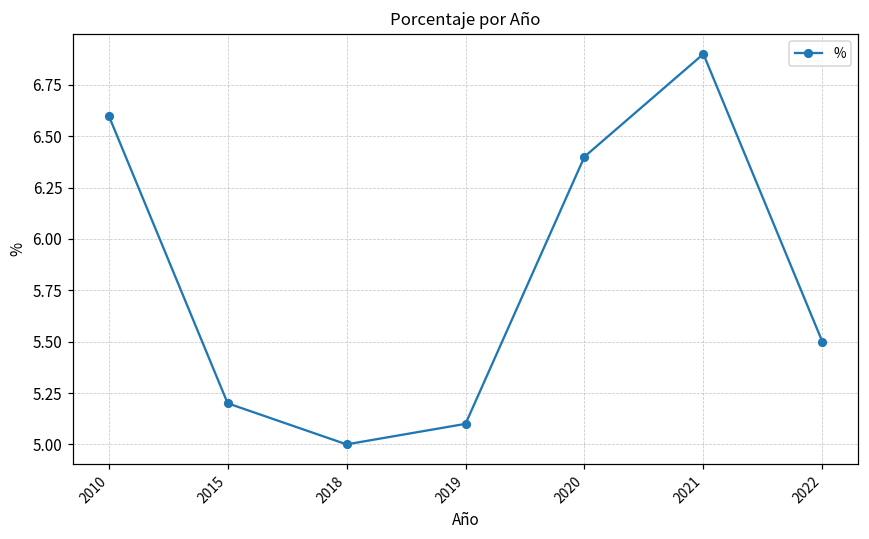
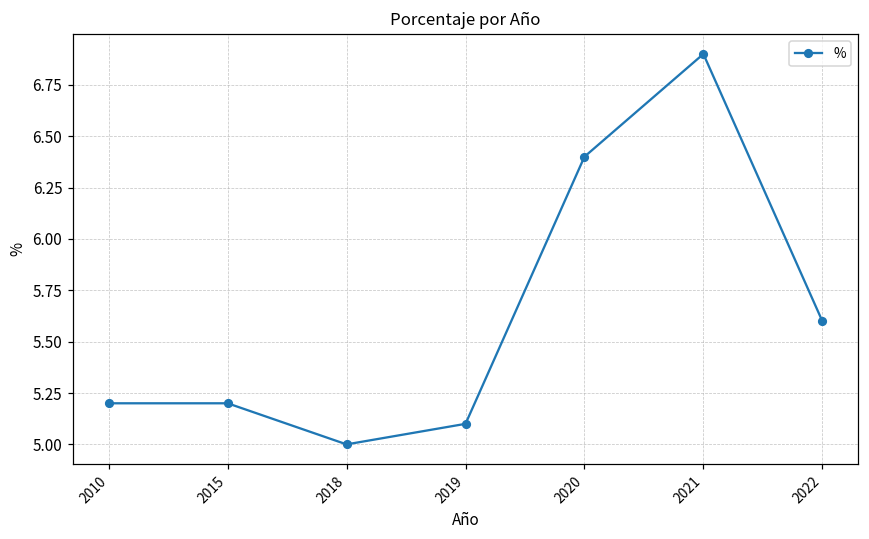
2010: 6.6 -> 5.2
2022: 5.5 -> 5.6
